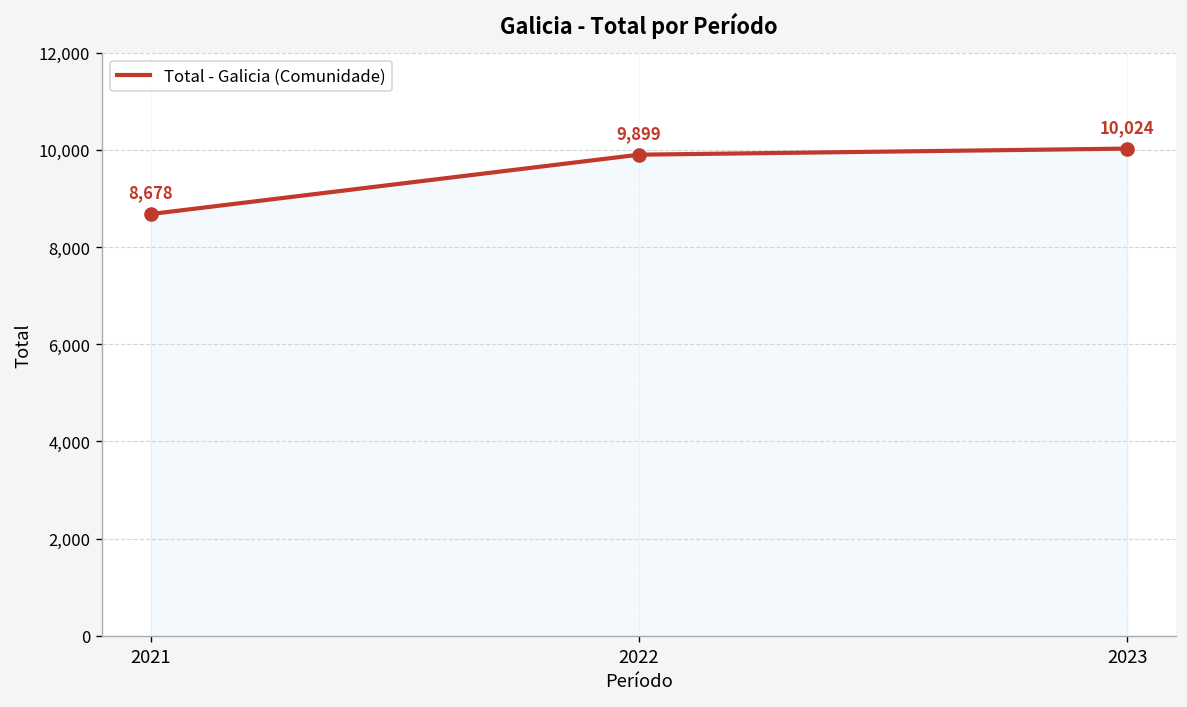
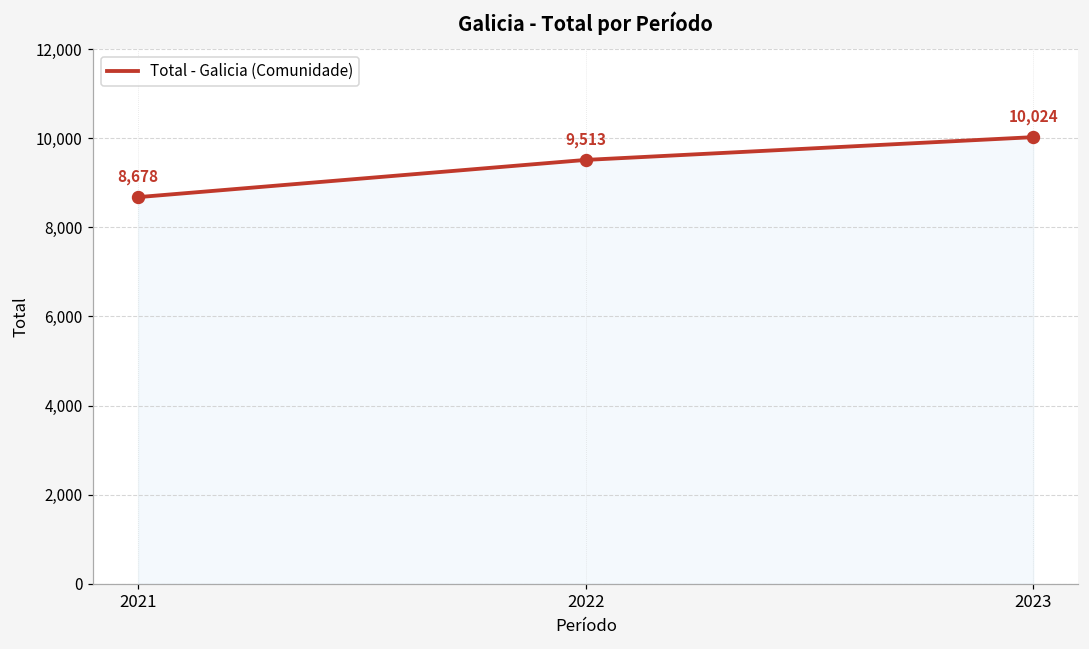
2022: 9,899 -> 9,513
